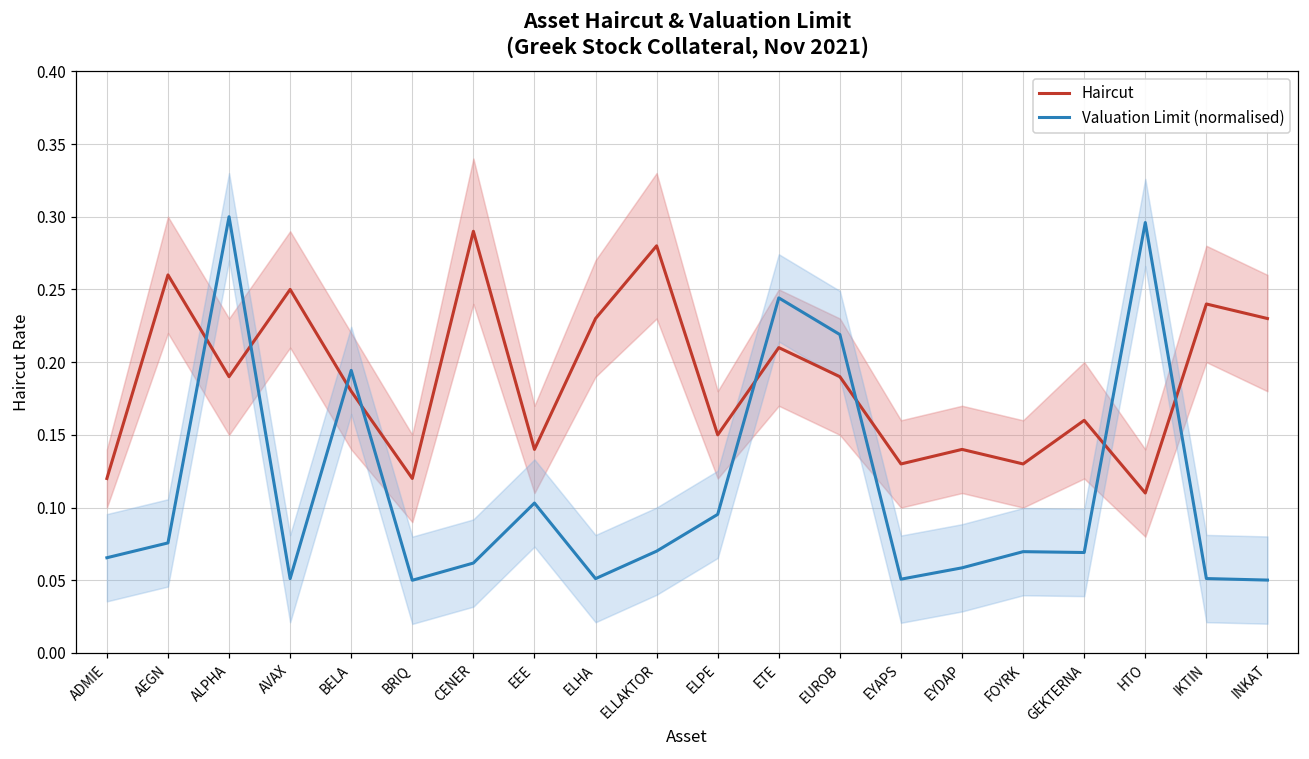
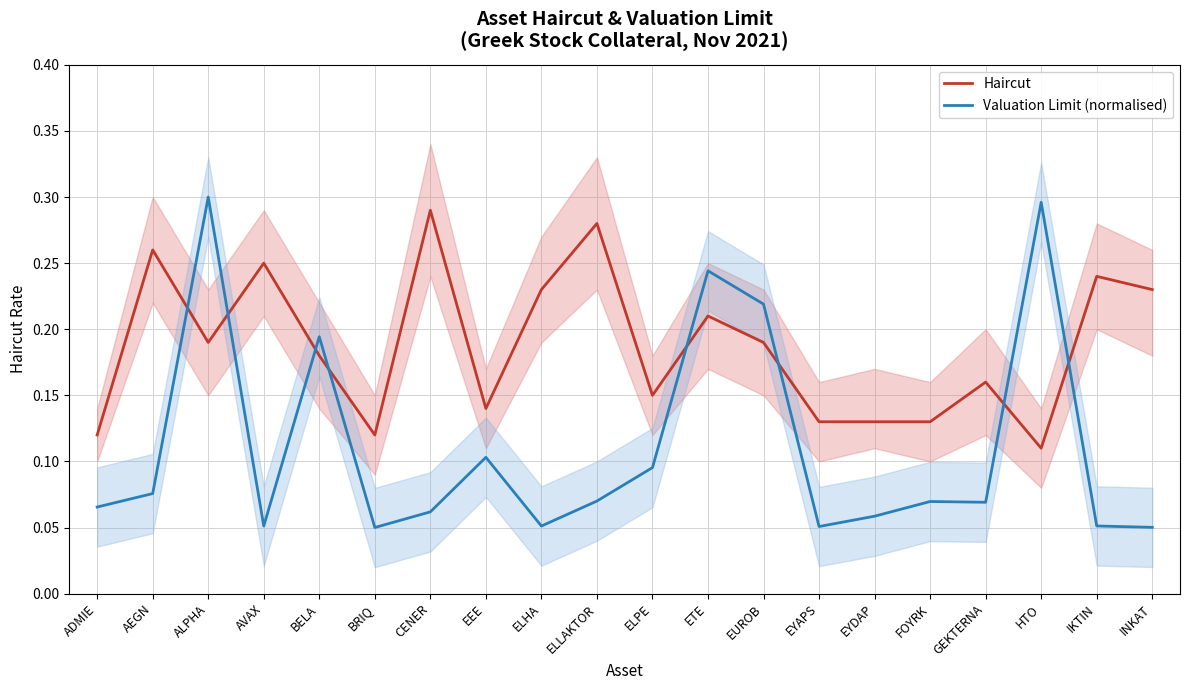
Haircut, EYDAP: 0.14 -> 0.13
